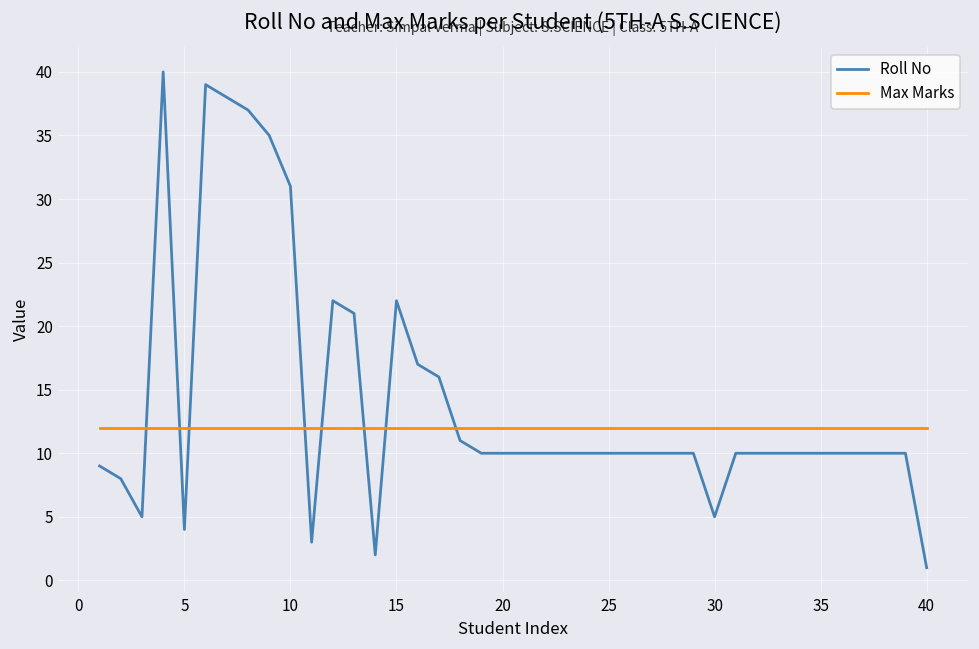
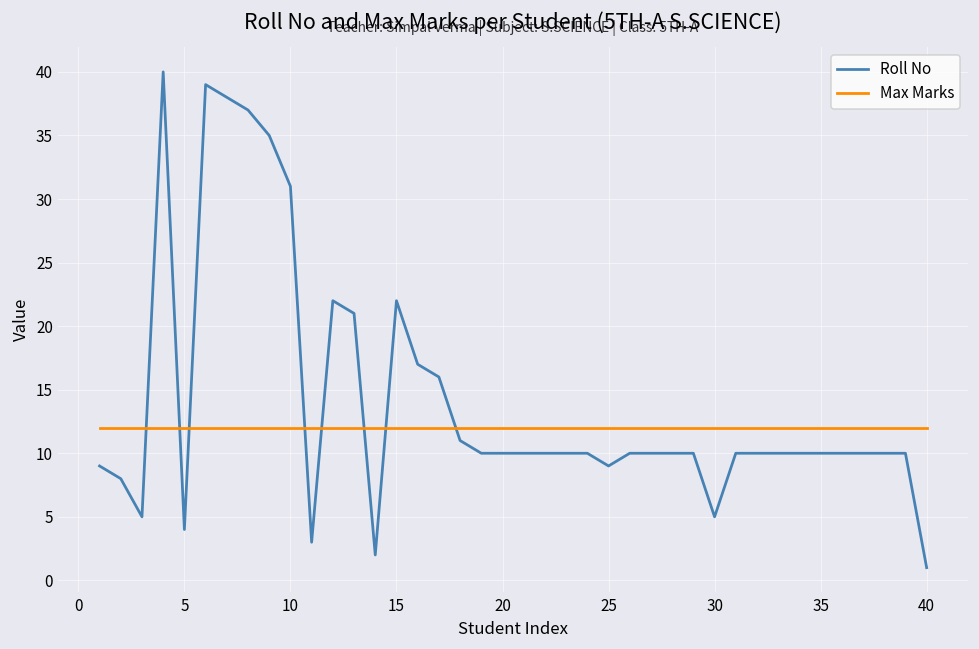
Roll No, 25: 10 -> 9
